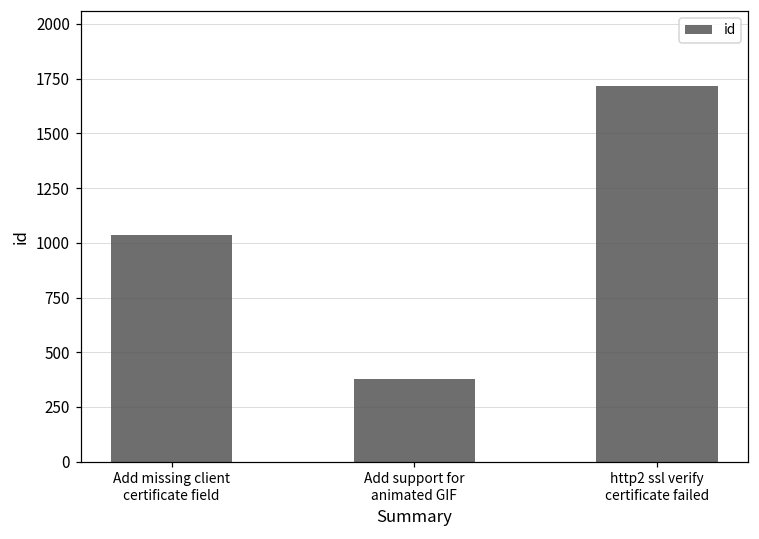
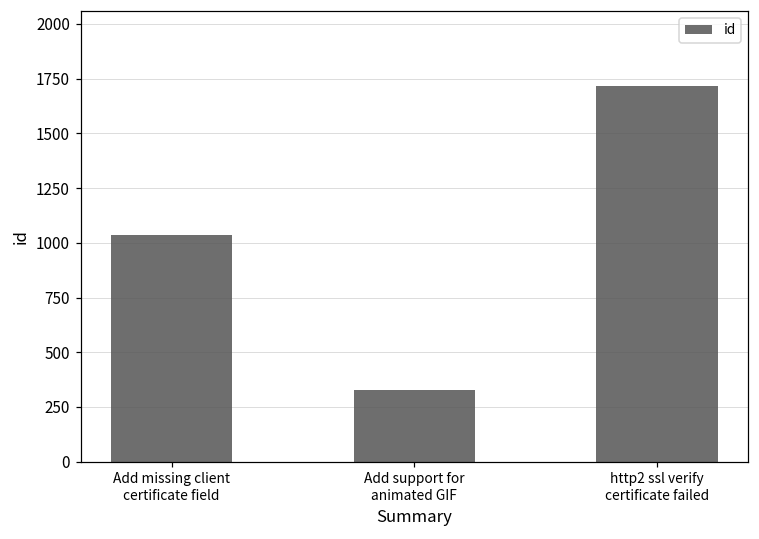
Add support for animated GIF: 380 -> 330
